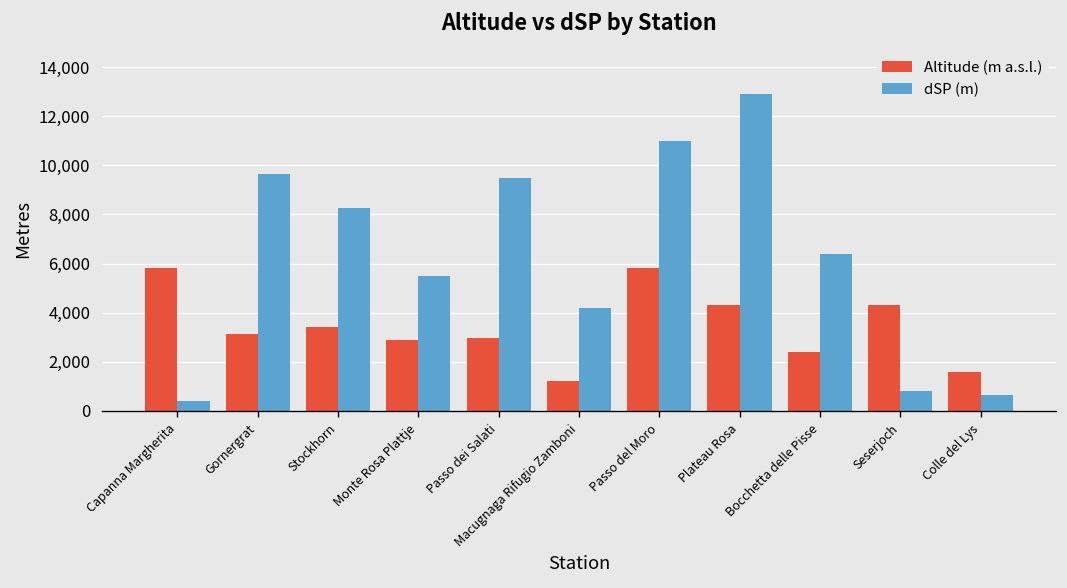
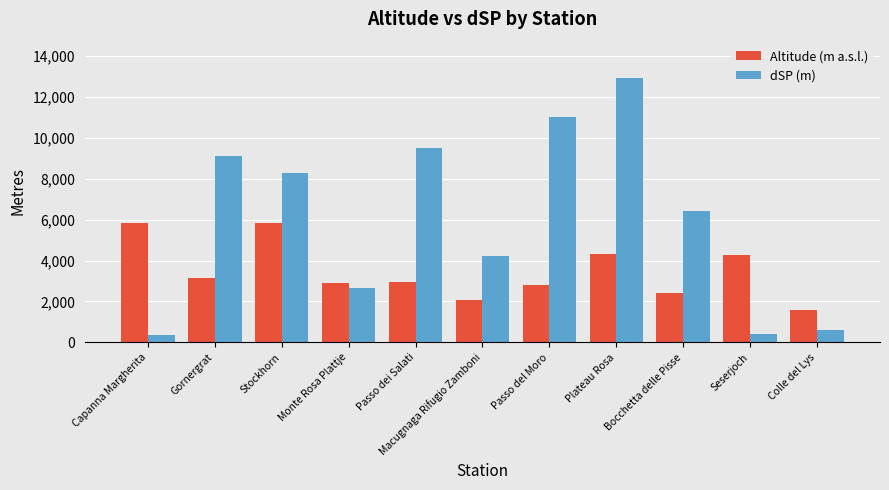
dSP (m), Gornergrat: 9,600 -> 9,100
Altitude (m a.s.l.), Stockhorn: 3,400 -> 5,800
dSP (m), Monte Rosa Plattje: 5,500 -> 2,700
Altitude (m a.s.l.), Macugnaga Rifugio Zamboni: 1,200 -> 2,100
Altitude (m a.s.l.), Passo del Moro: 5,800 -> 2,800
dSP (m), Seserjoch: 800 -> 400
